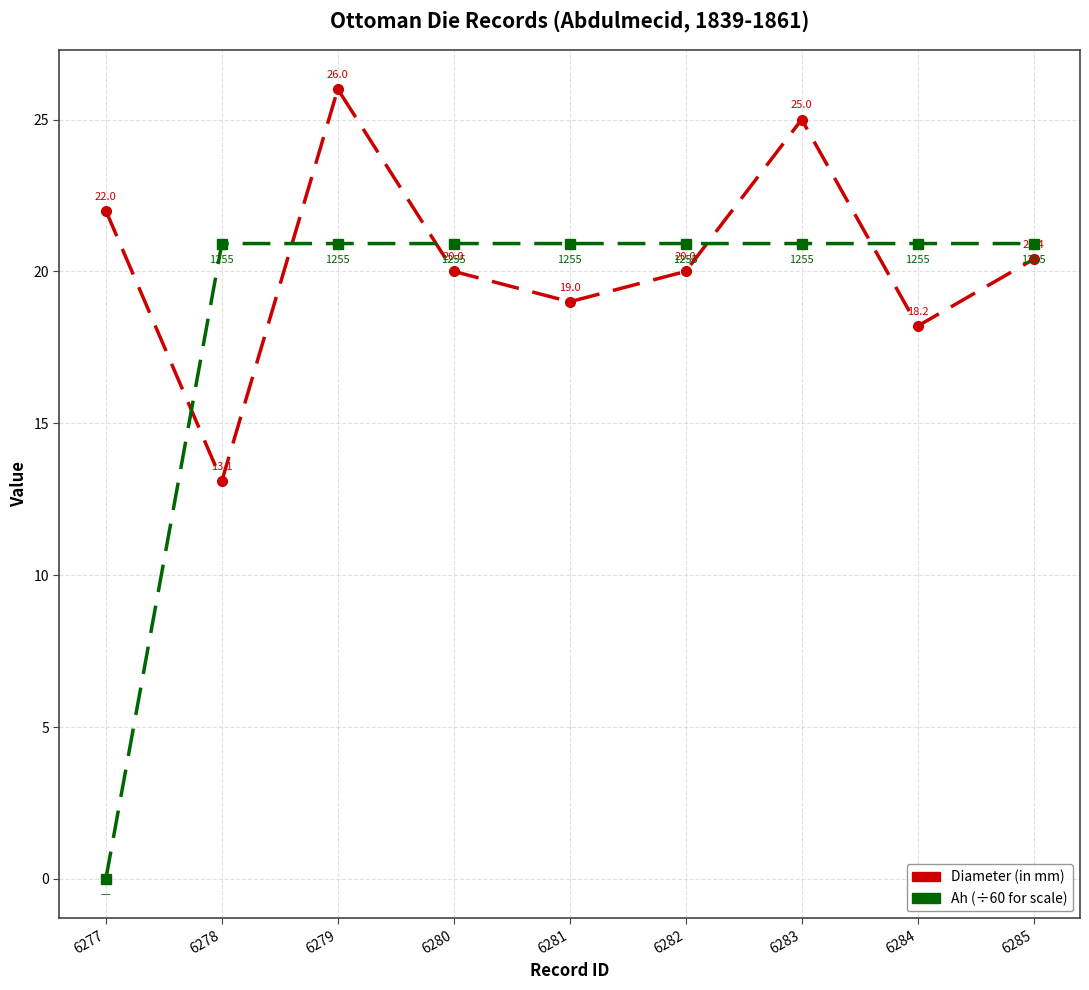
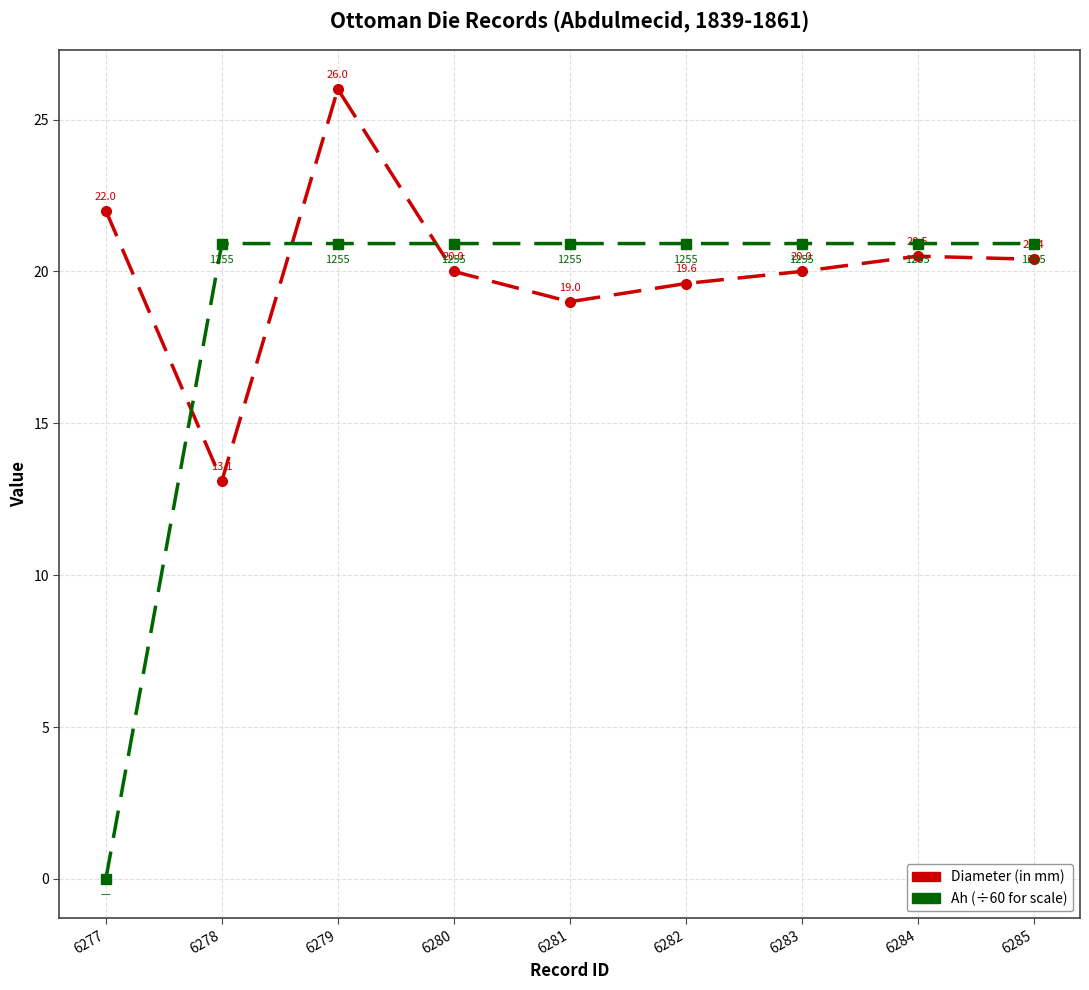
Diameter (in mm), 6282: 20.0 -> 19.6
Diameter (in mm), 6283: 25.0 -> 20.0
Diameter (in mm), 6284: 18.2 -> 20.5
